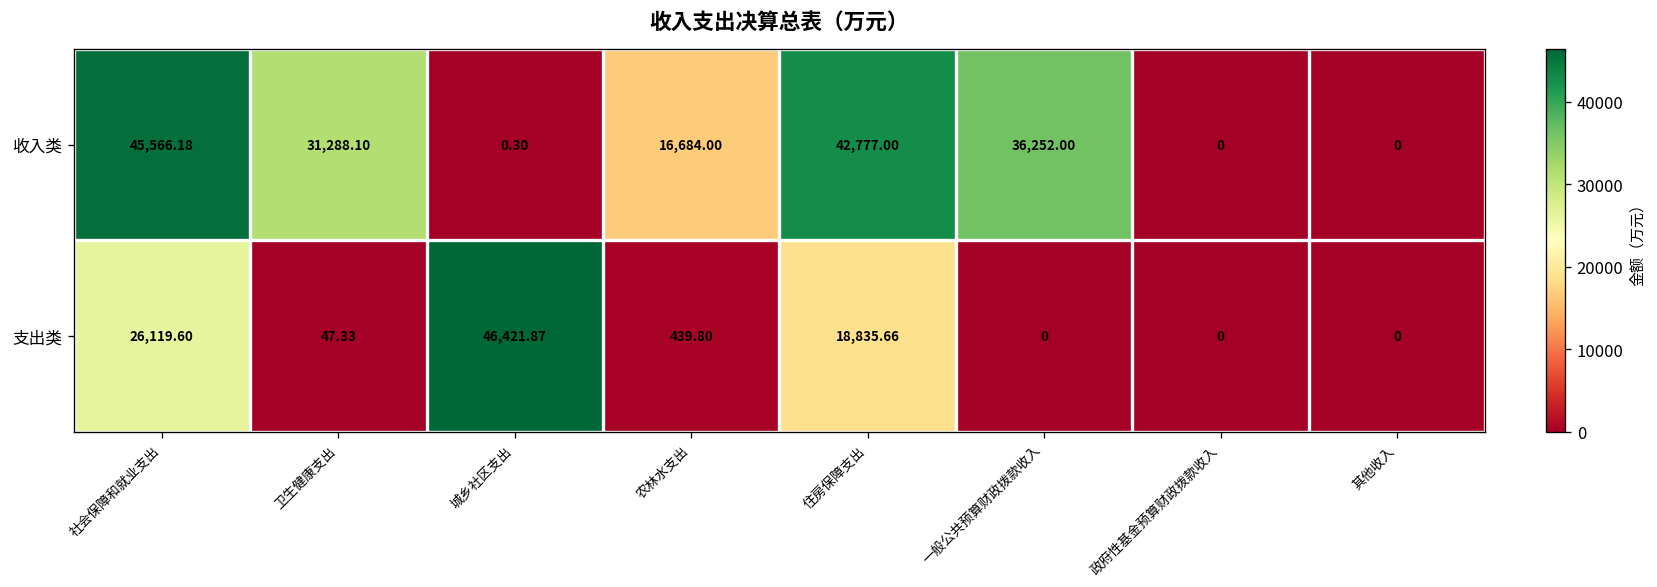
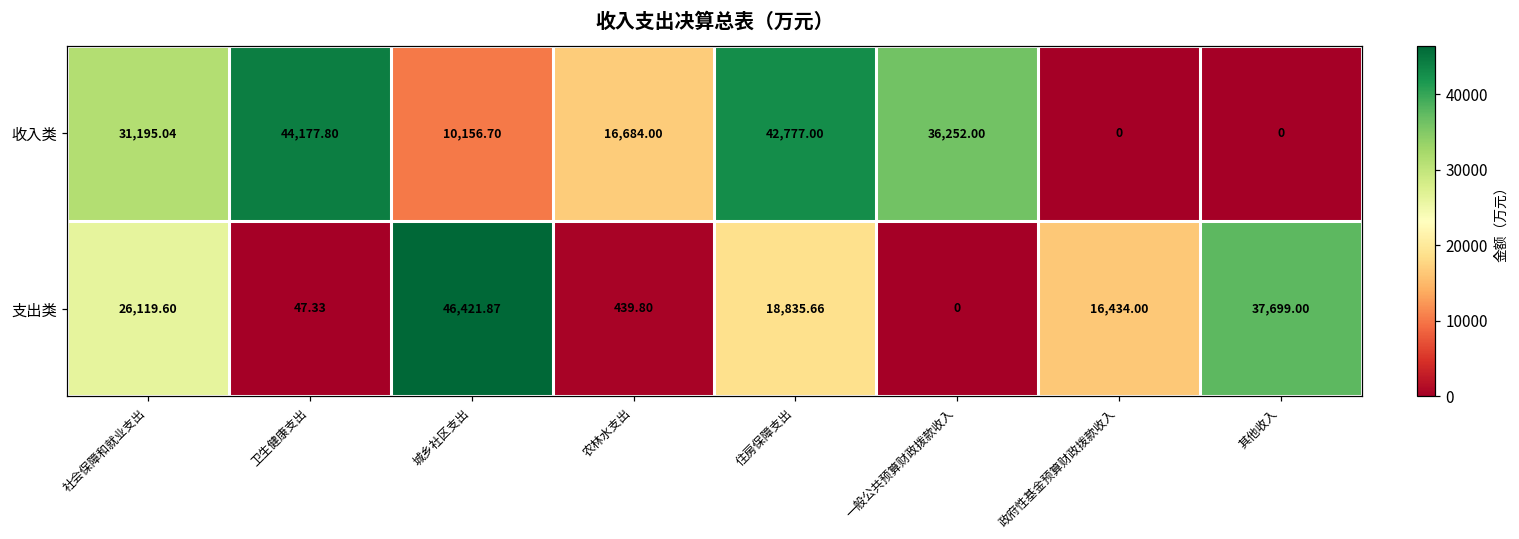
收入类, 社会保障和就业支出: 45,566.18 -> 31,195.04
收入类, 卫生健康支出: 31,288.10 -> 44,177.80
收入类, 城乡社区支出: 0.30 -> 10,156.70
支出类, 政府性基金预算财政拨款收入: 0 -> 16,434.00
支出类, 其他收入: 0 -> 37,699.00
